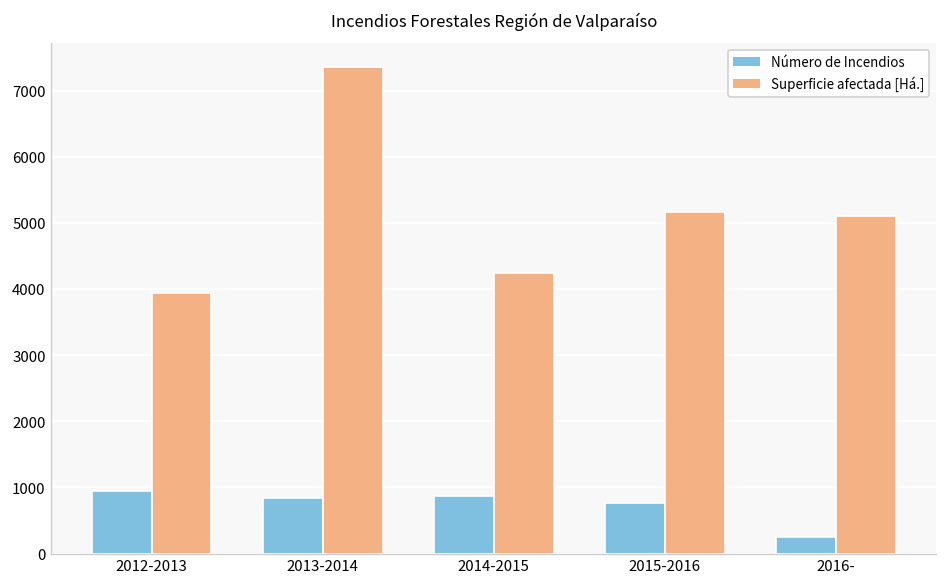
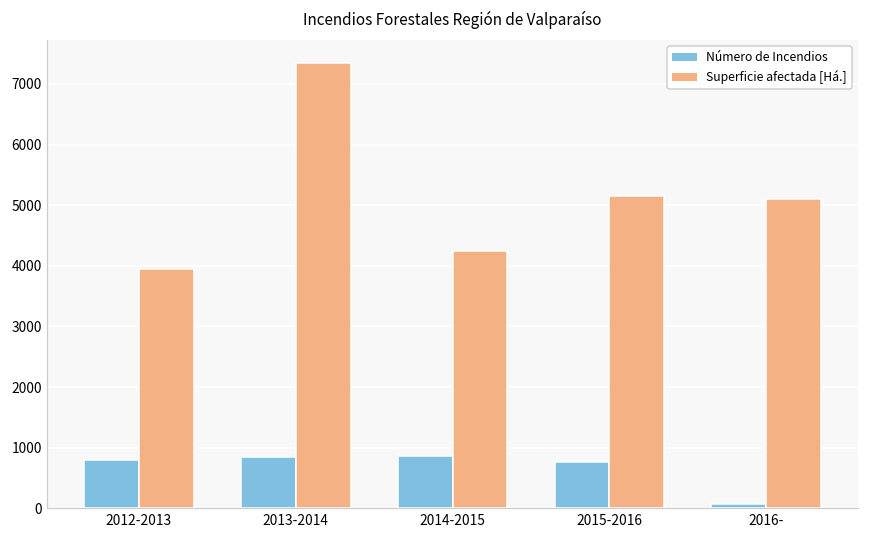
Número de Incendios, 2012-2013: 1000 -> 800
Número de Incendios, 2016-: 300 -> 100
